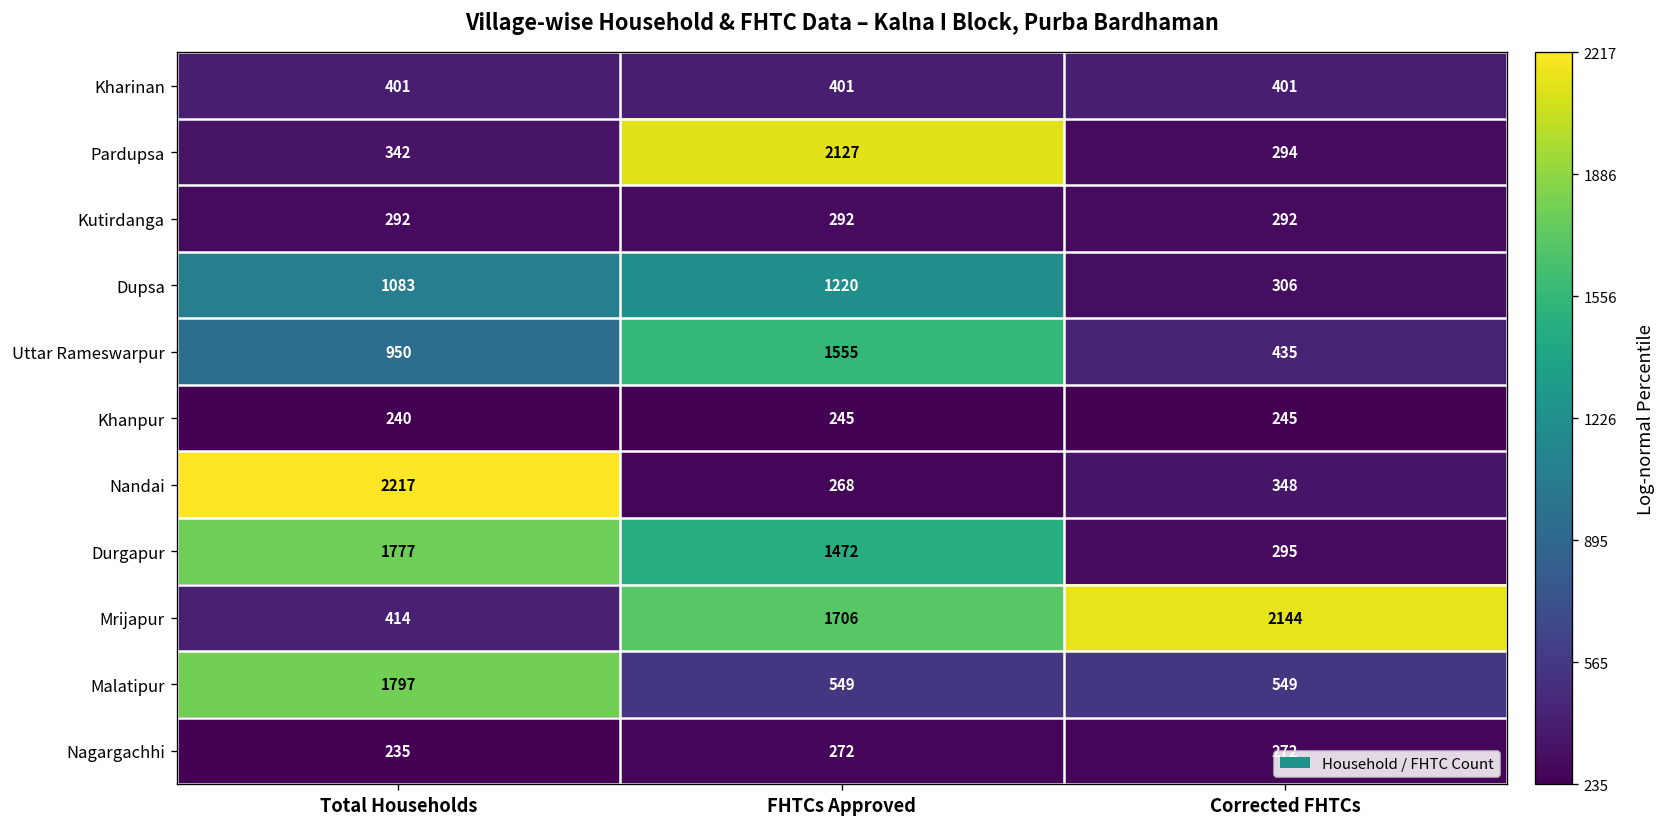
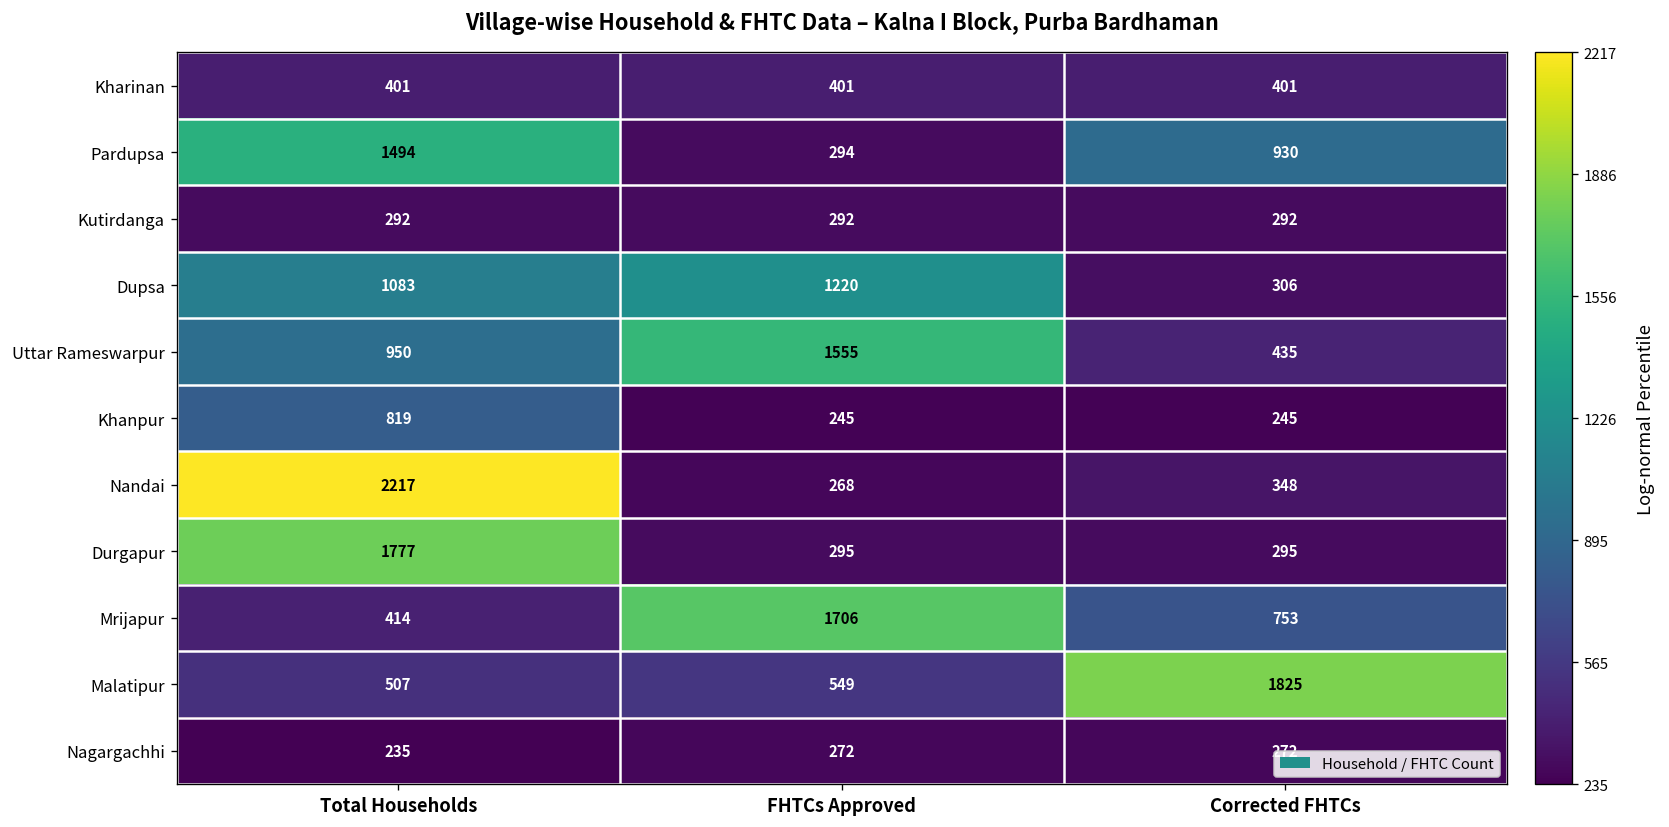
Pardupsa, Total Households: 342 -> 1494
Pardupsa, FHTCs Approved: 2127 -> 294
Pardupsa, Corrected FHTCs: 294 -> 930
Khanpur, Total Households: 240 -> 819
Durgapur, FHTCs Approved: 1472 -> 295
Mrijapur, Corrected FHTCs: 2144 -> 753
Malatipur, Total Households: 1797 -> 507
Malatipur, Corrected FHTCs: 549 -> 1825
